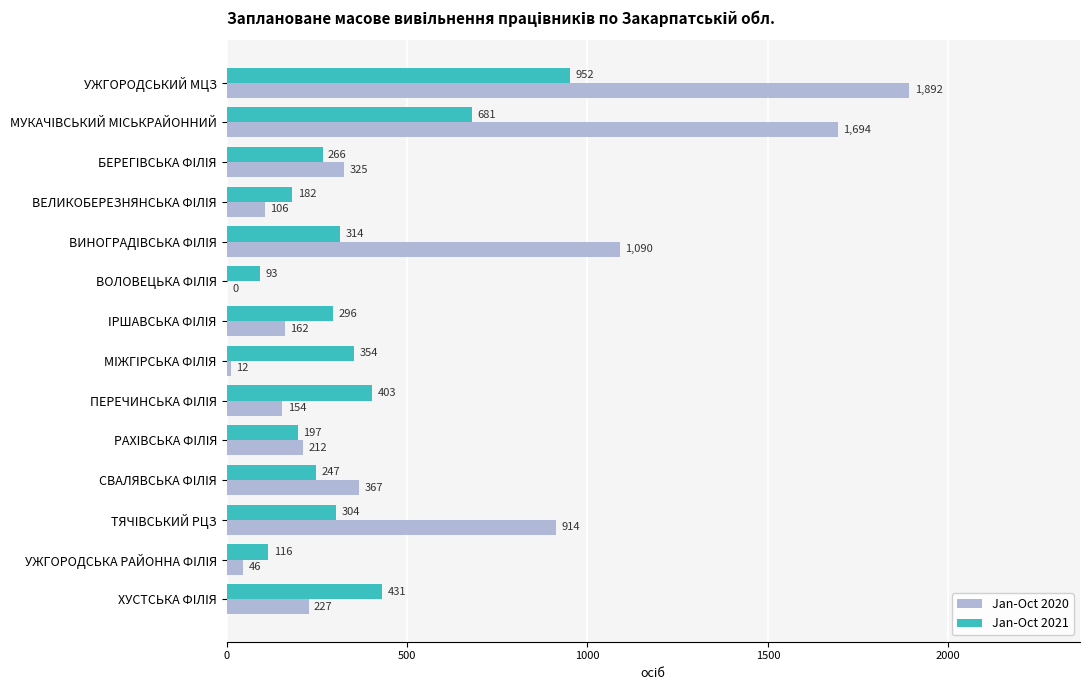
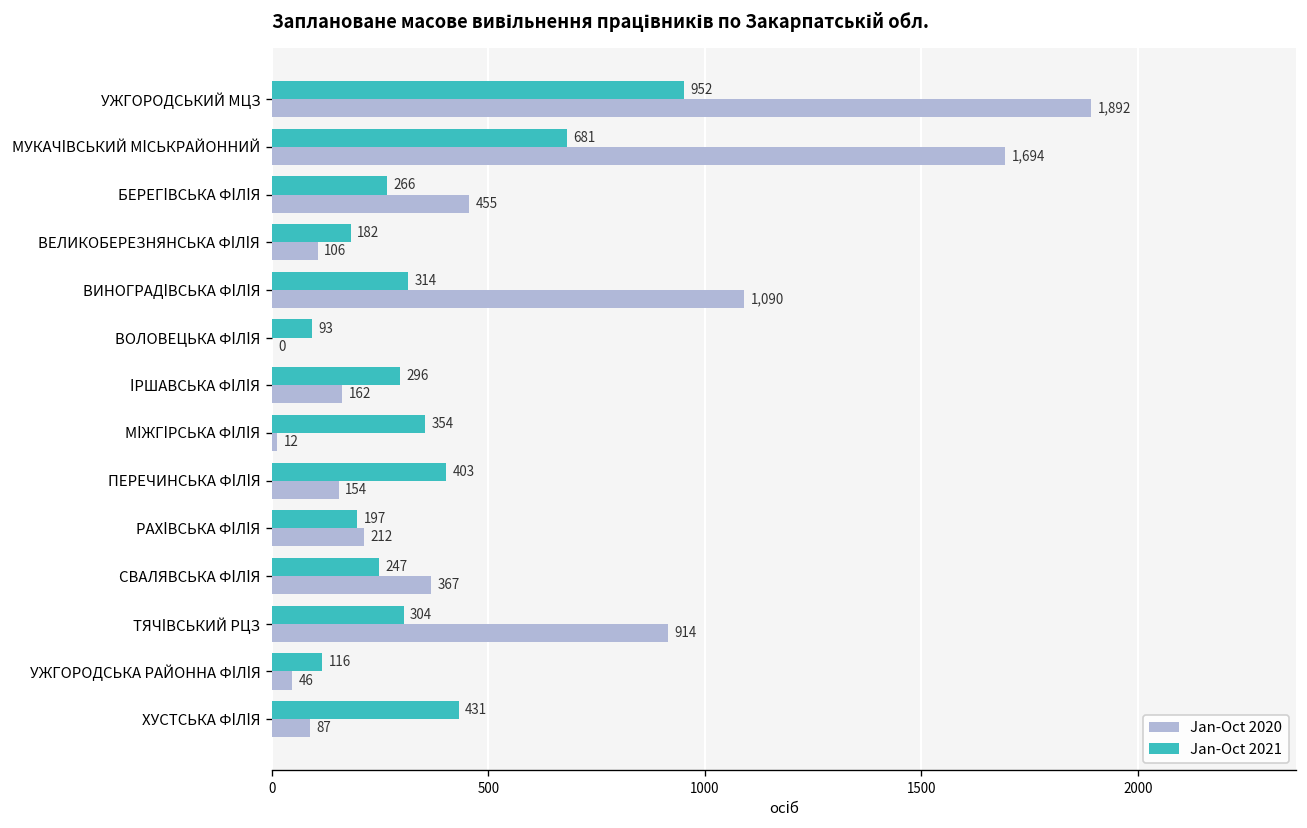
Jan-Oct 2020, БЕРЕГІВСЬКА ФІЛІЯ: 325 -> 455
Jan-Oct 2020, ХУСТСЬКА ФІЛІЯ: 227 -> 87
